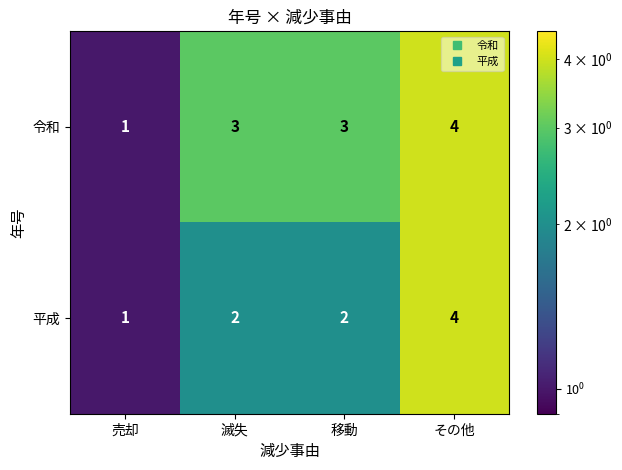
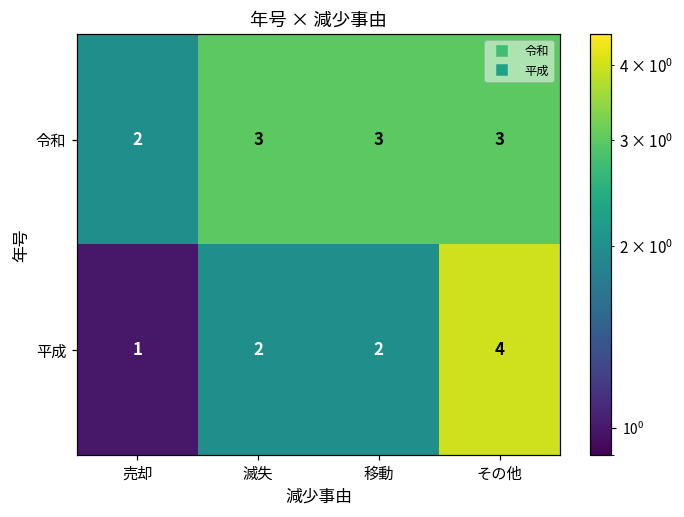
令和, 売却: 1 -> 2
令和, その他: 4 -> 3
